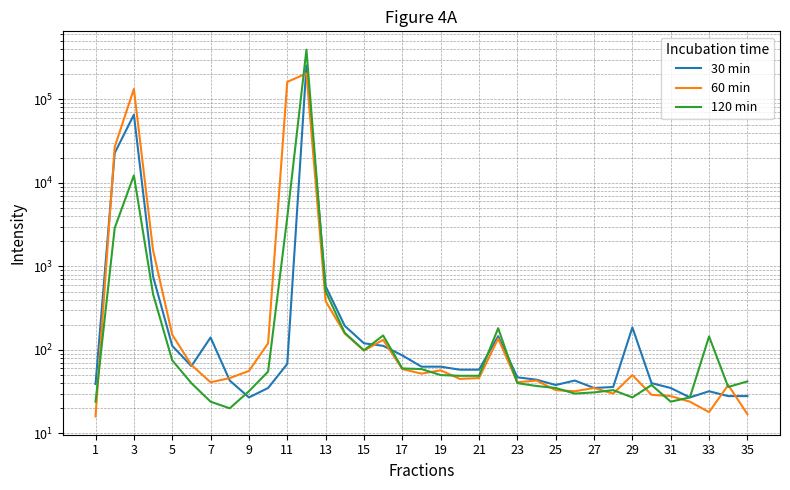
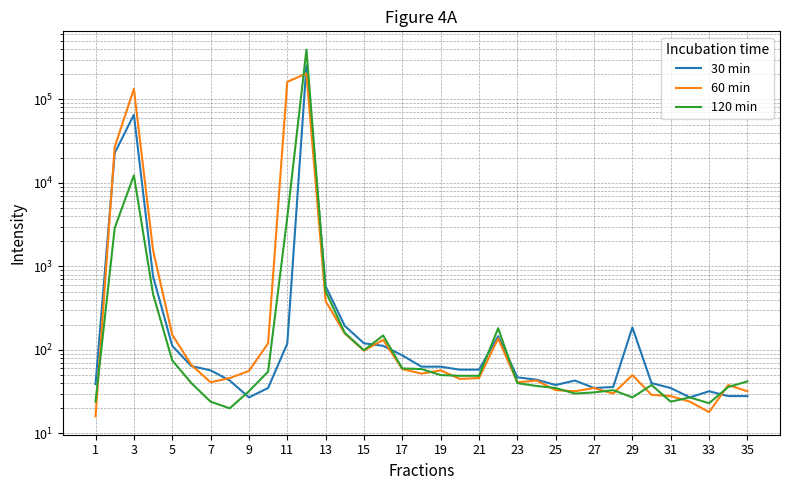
30 min, 7: 140 -> 60
30 min, 11: 70 -> 120
120 min, 33: 150 -> 23
60 min, 35: 17 -> 32
